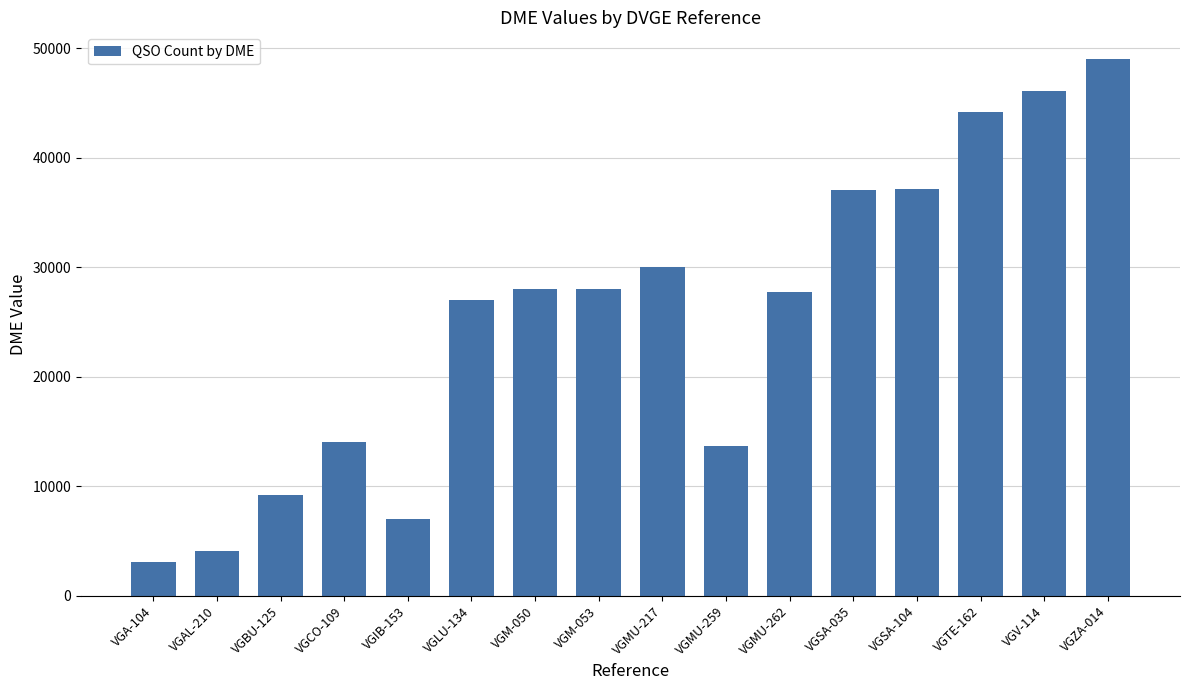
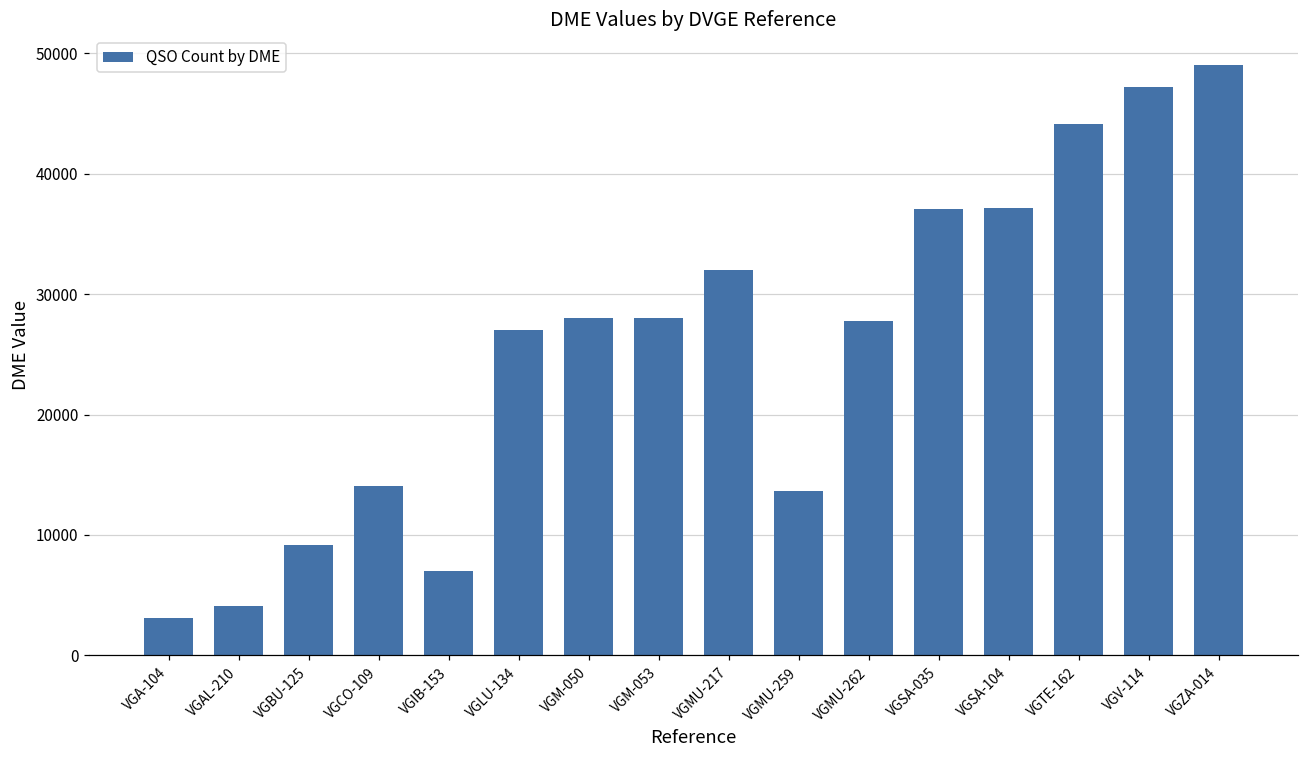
VGMU-217: 30000 -> 32000
VGV-114: 46100 -> 47200
